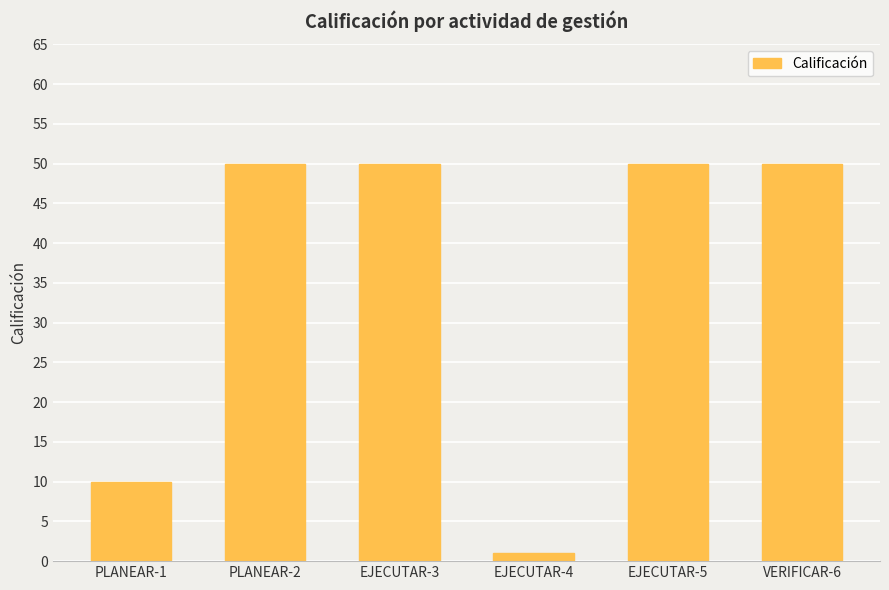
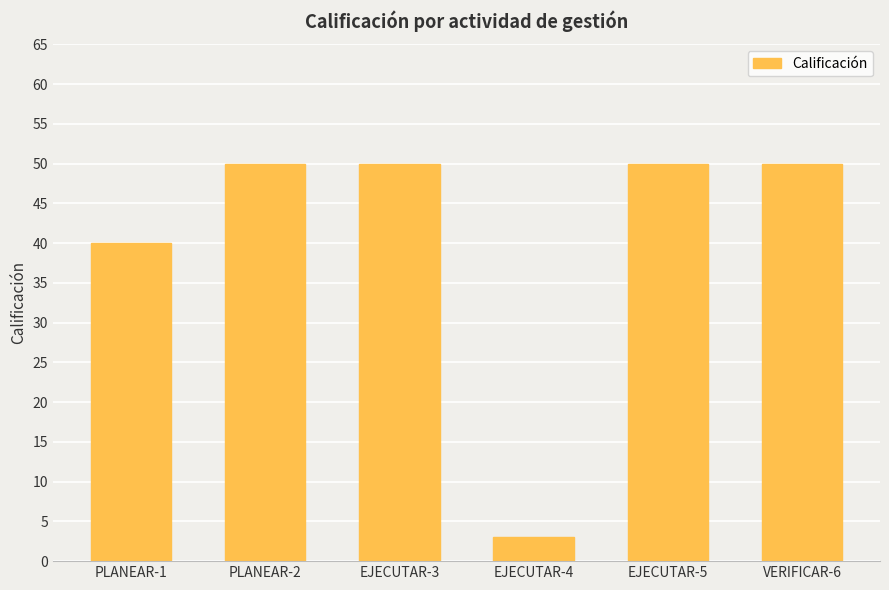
PLANEAR-1: 10 -> 40
EJECUTAR-4: 1 -> 3
